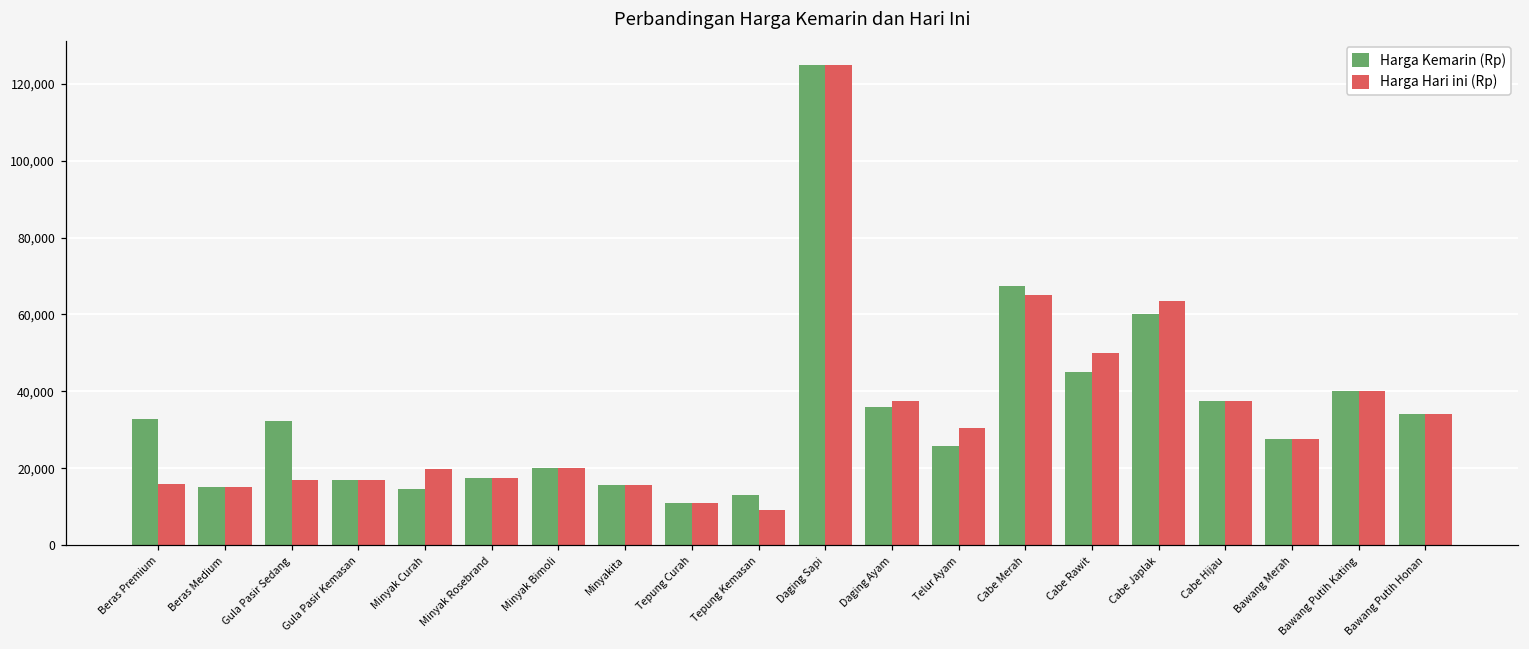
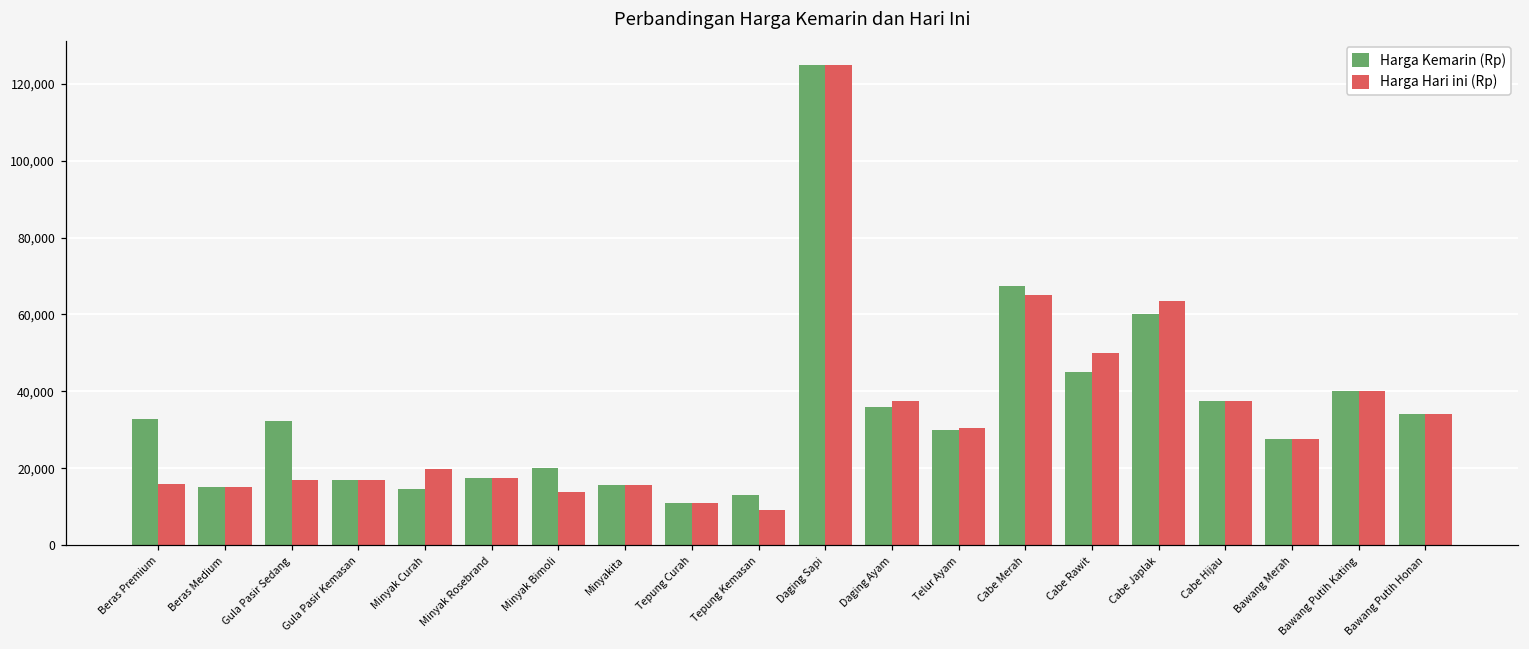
Harga Hari ini (Rp), Minyak Bimoli: 20,000 -> 14,000
Harga Kemarin (Rp), Telur Ayam: 26,000 -> 30,000
